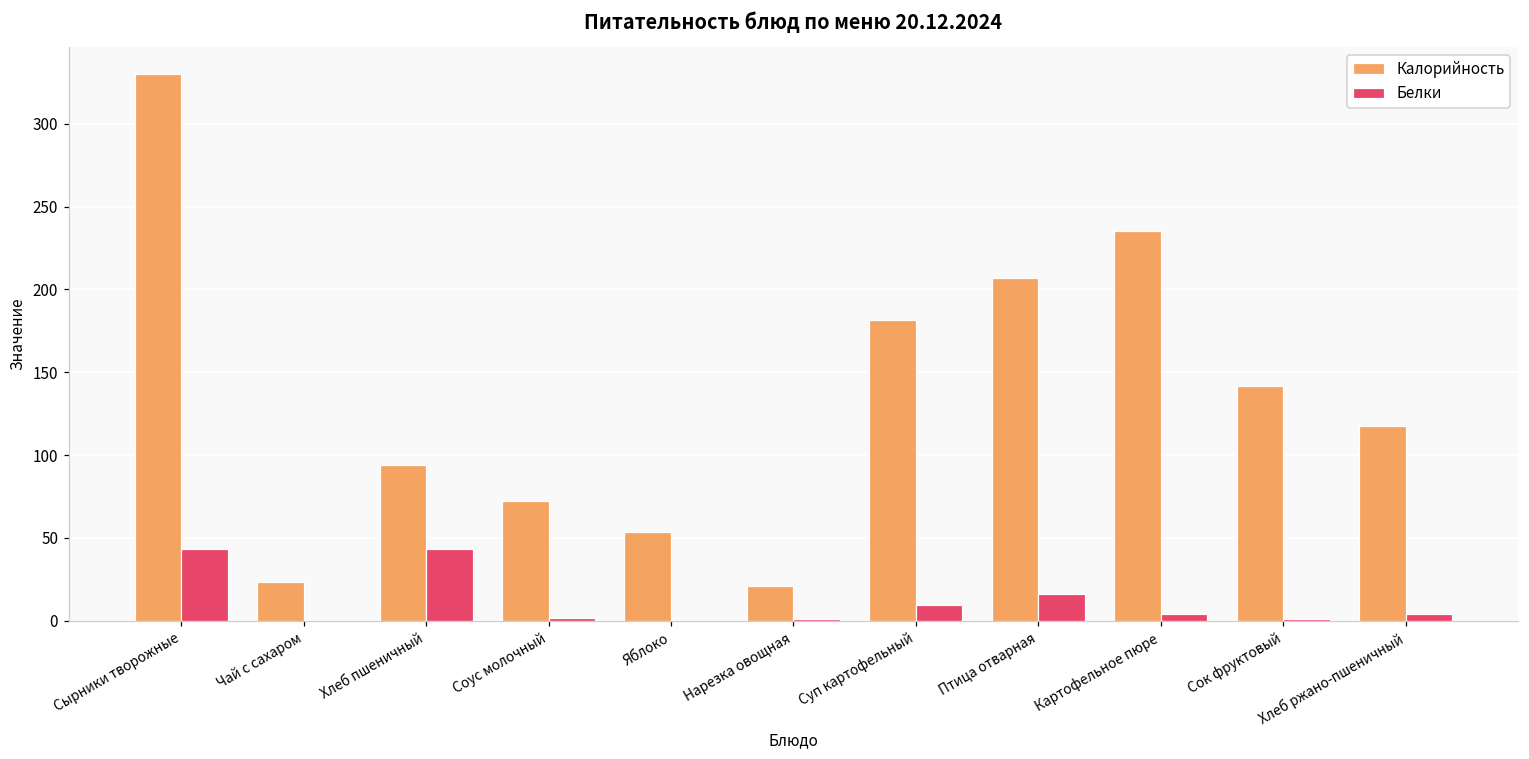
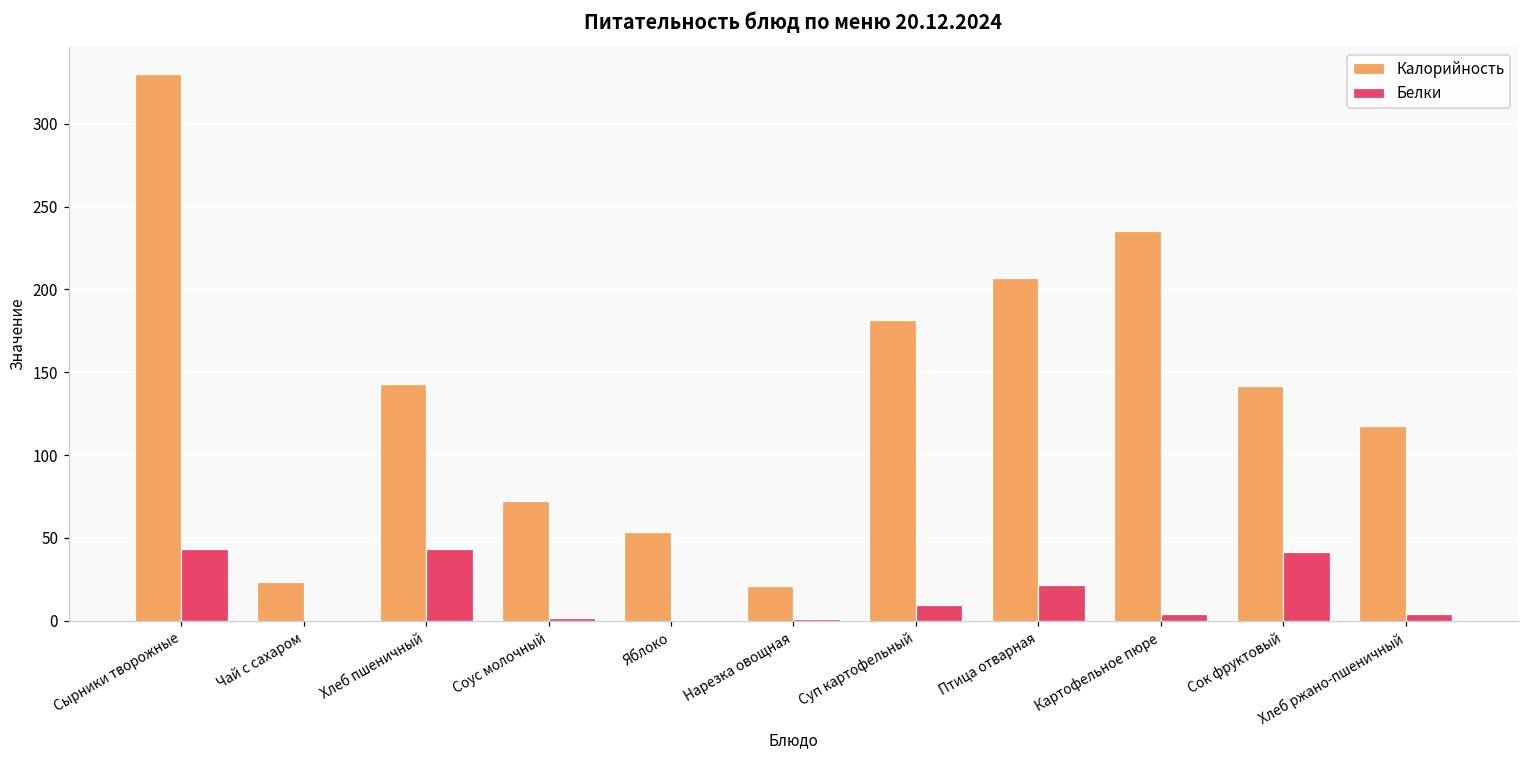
Калорийность, Хлеб пшеничный: 94 -> 143
Белки, Птица отварная: 16 -> 22
Белки, Сок фруктовый: 1 -> 41
